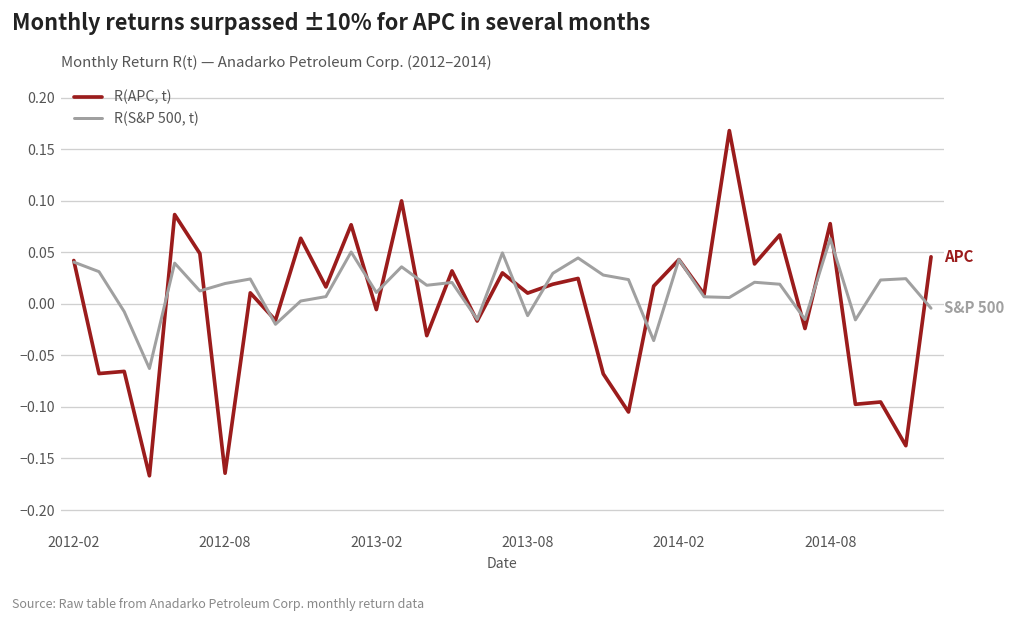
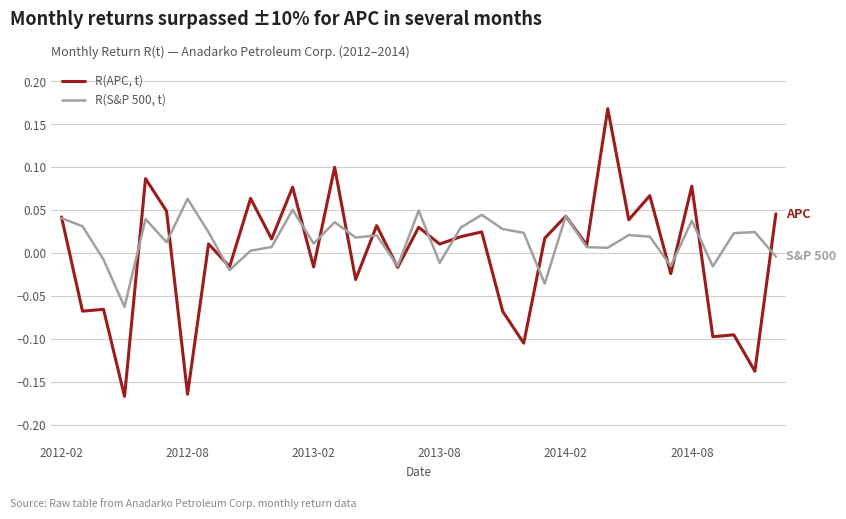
R(S&P 500, t), 2012-08: 0.02 -> 0.06
R(APC, t), 2013-02: -0.01 -> -0.02
R(S&P 500, t), 2014-08: 0.06 -> 0.04
